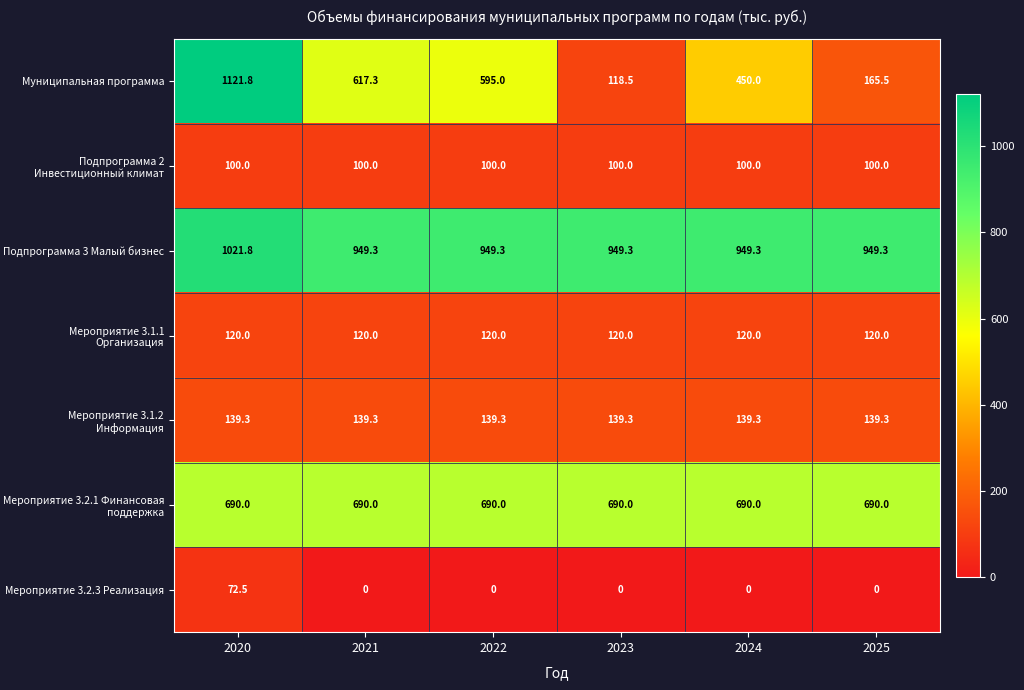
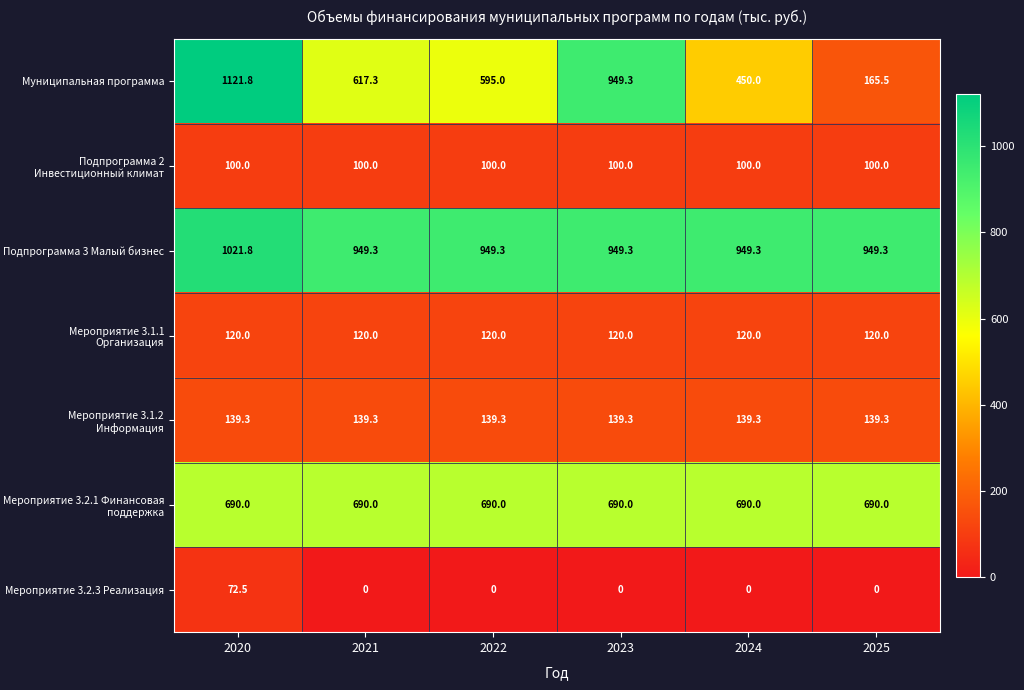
Муниципальная программа, 2023: 118.5 -> 949.3
